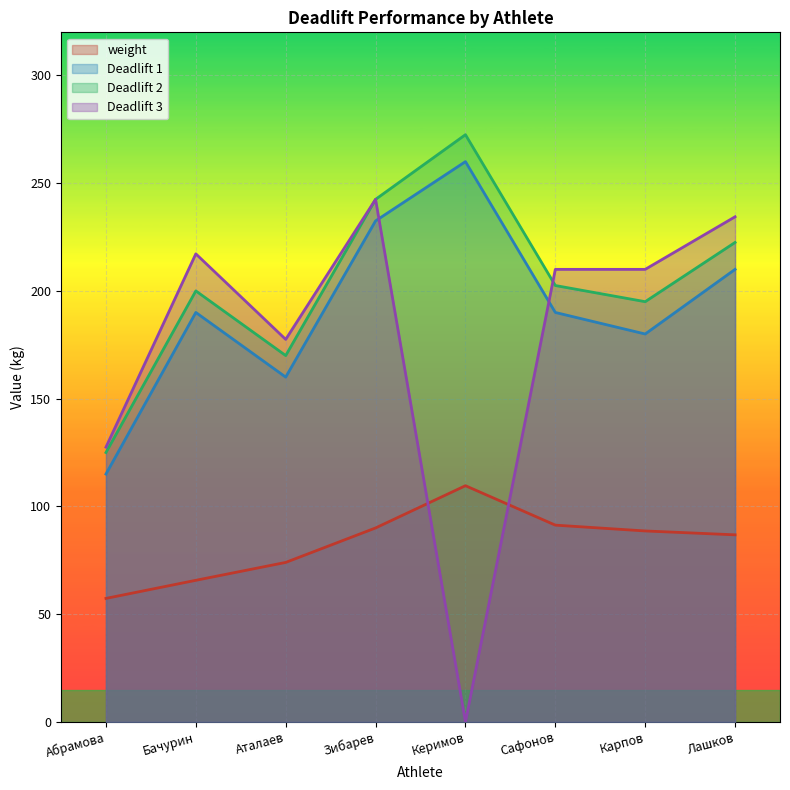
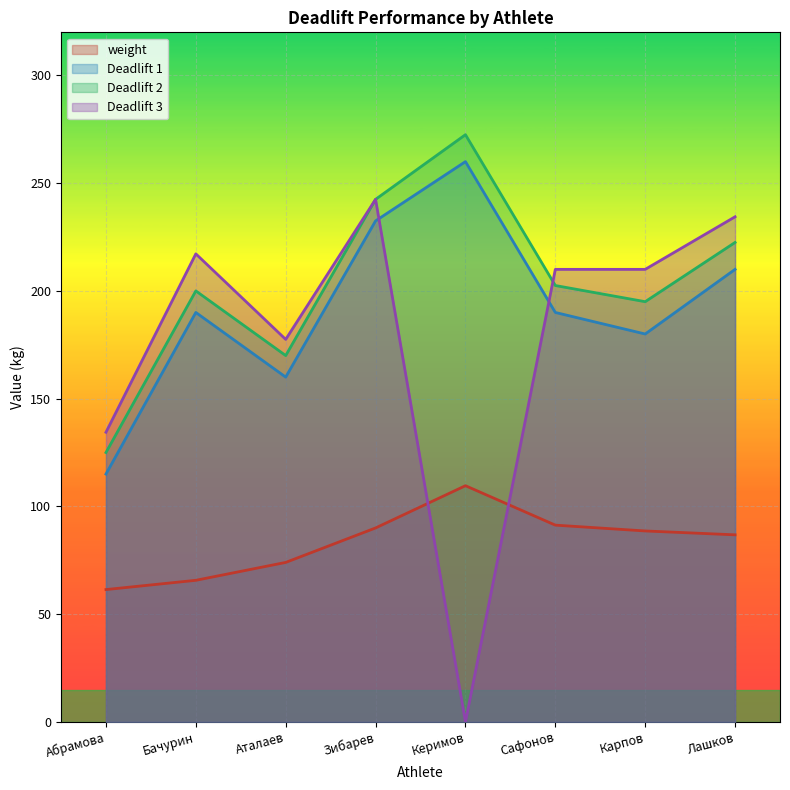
weight, Абрамова: 57 -> 61
Deadlift 3, Абрамова: 128 -> 134
